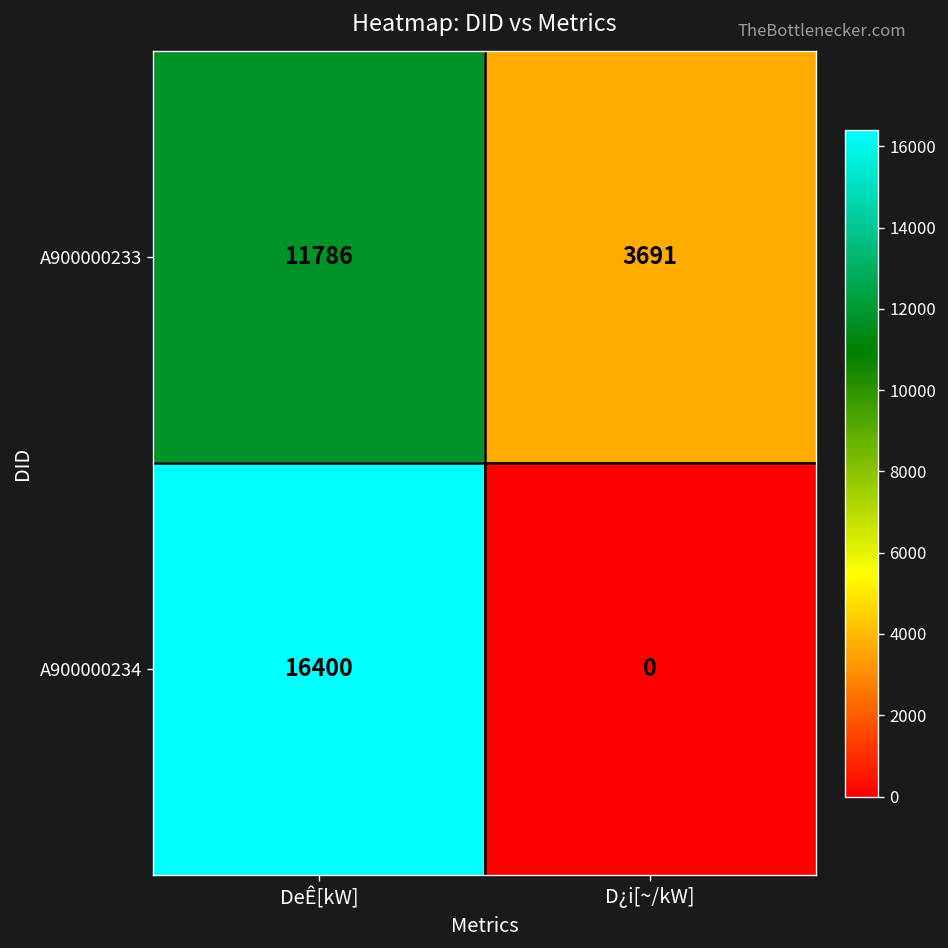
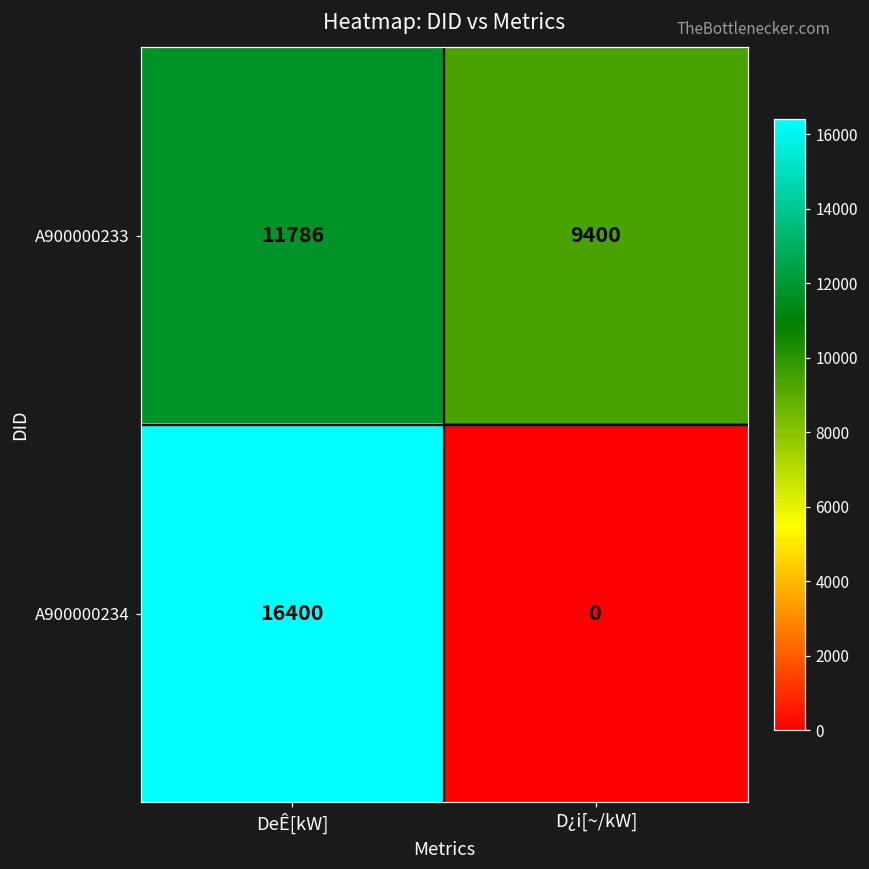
A900000233, D¿i[~/kW]: 3691 -> 9400
